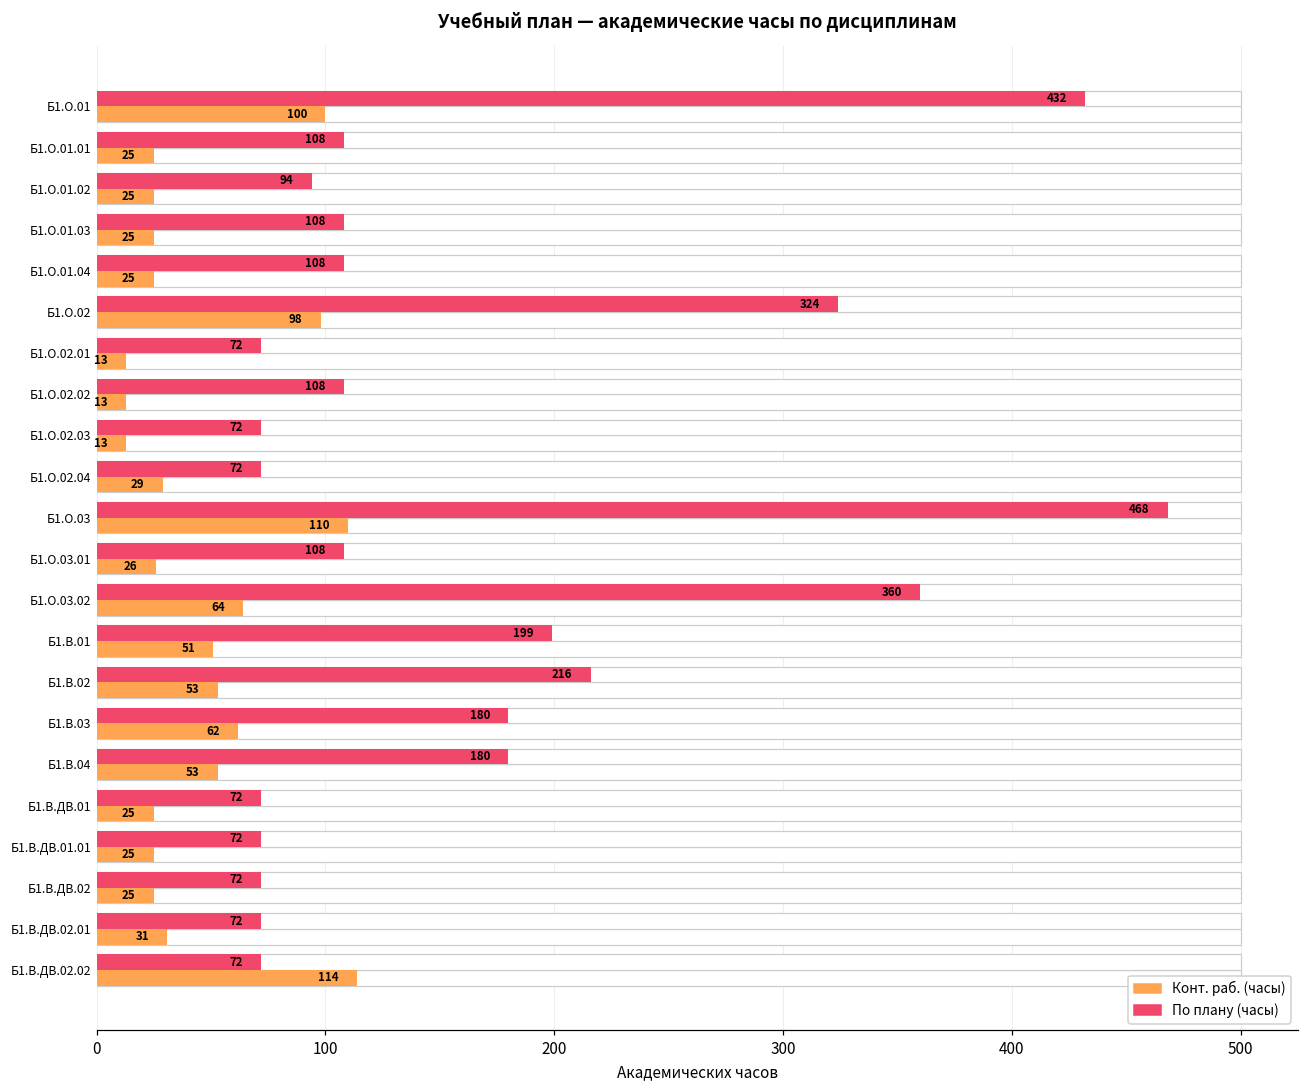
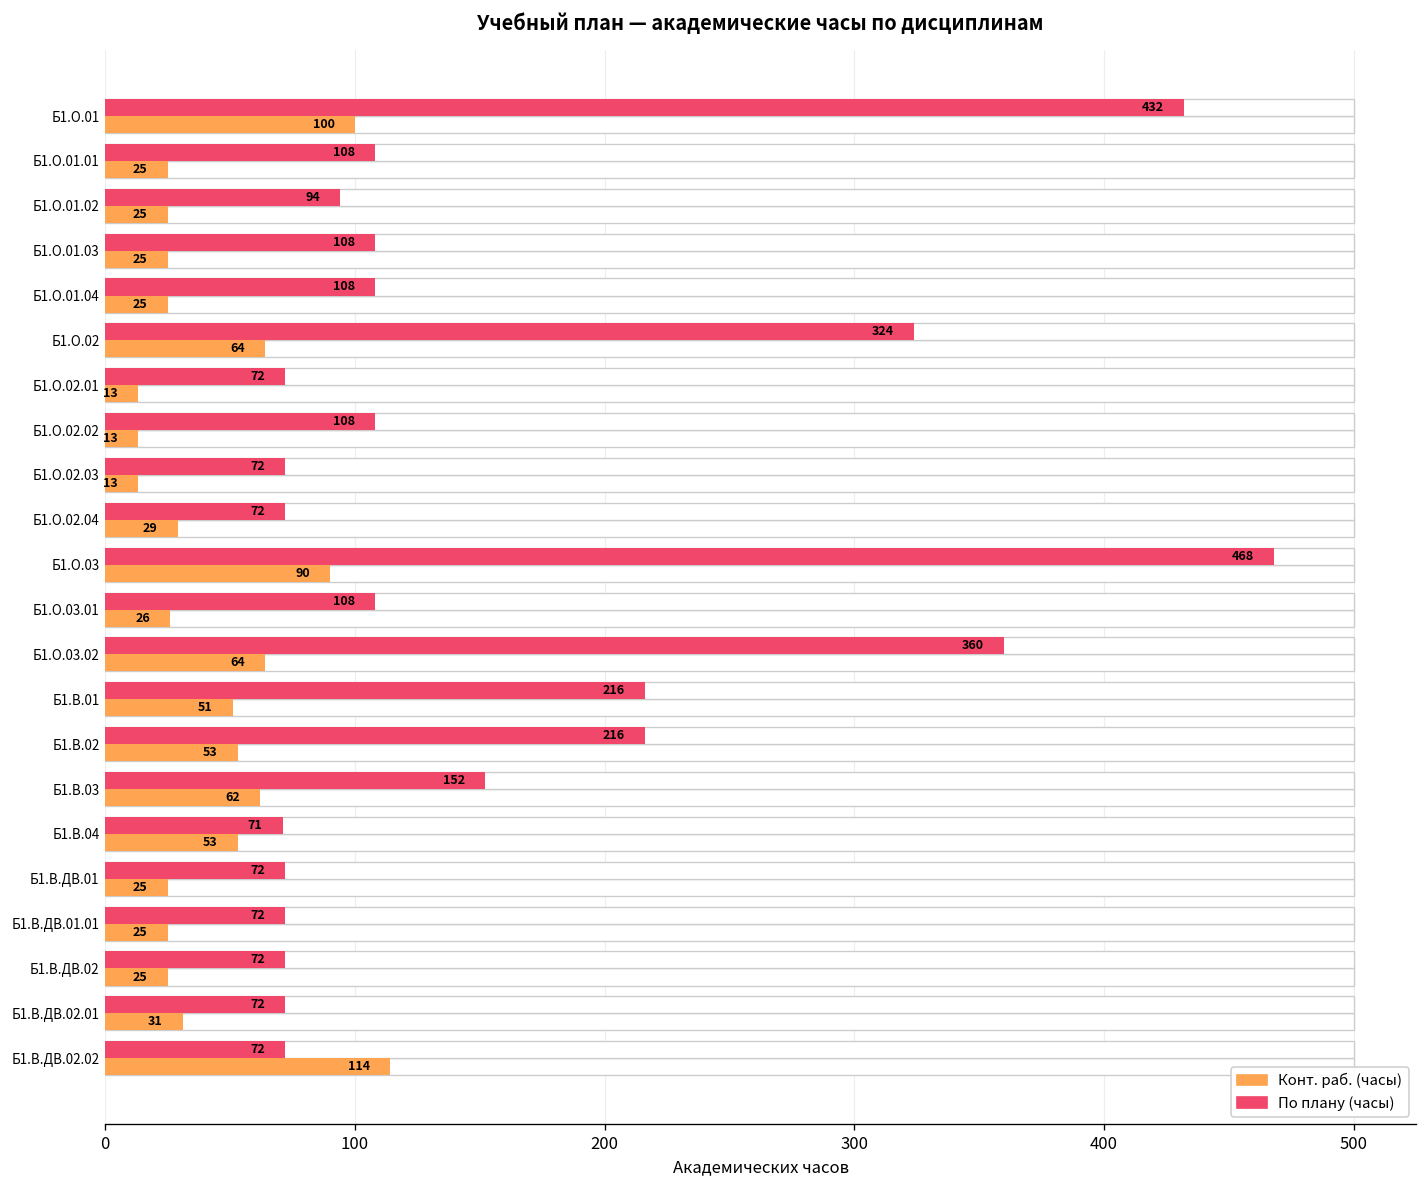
Конт. раб. (часы), Б1.О.02: 98 -> 64
Конт. раб. (часы), Б1.О.03: 110 -> 90
По плану (часы), Б1.В.01: 199 -> 216
По плану (часы), Б1.В.03: 180 -> 152
По плану (часы), Б1.В.04: 180 -> 71
